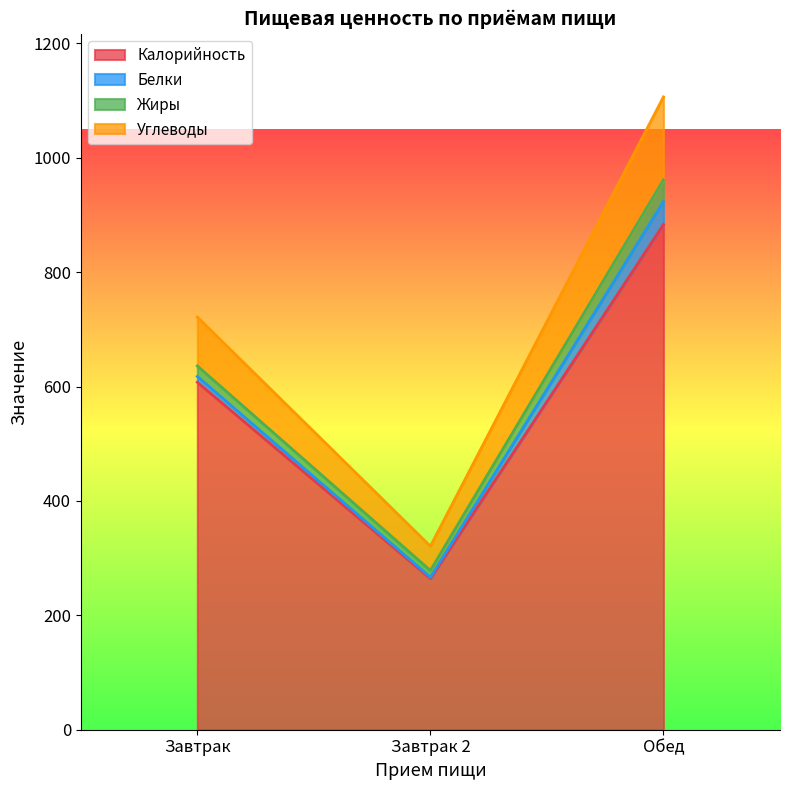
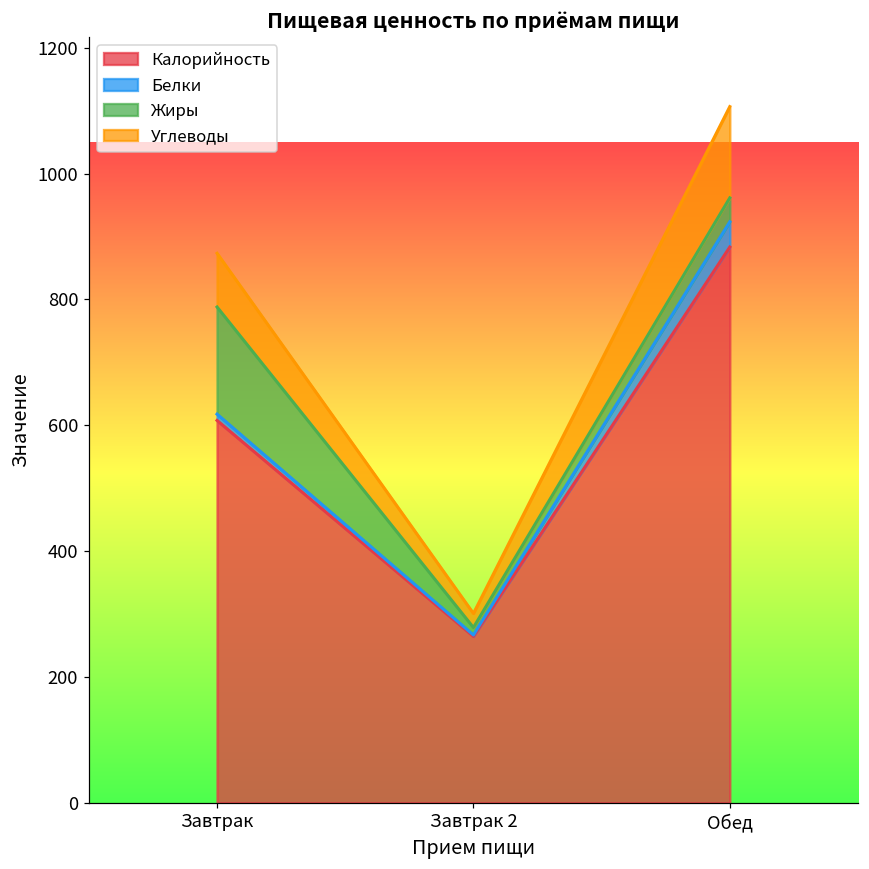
Жиры, Завтрак: 20 -> 170
Углеводы, Завтрак 2: 40 -> 20
